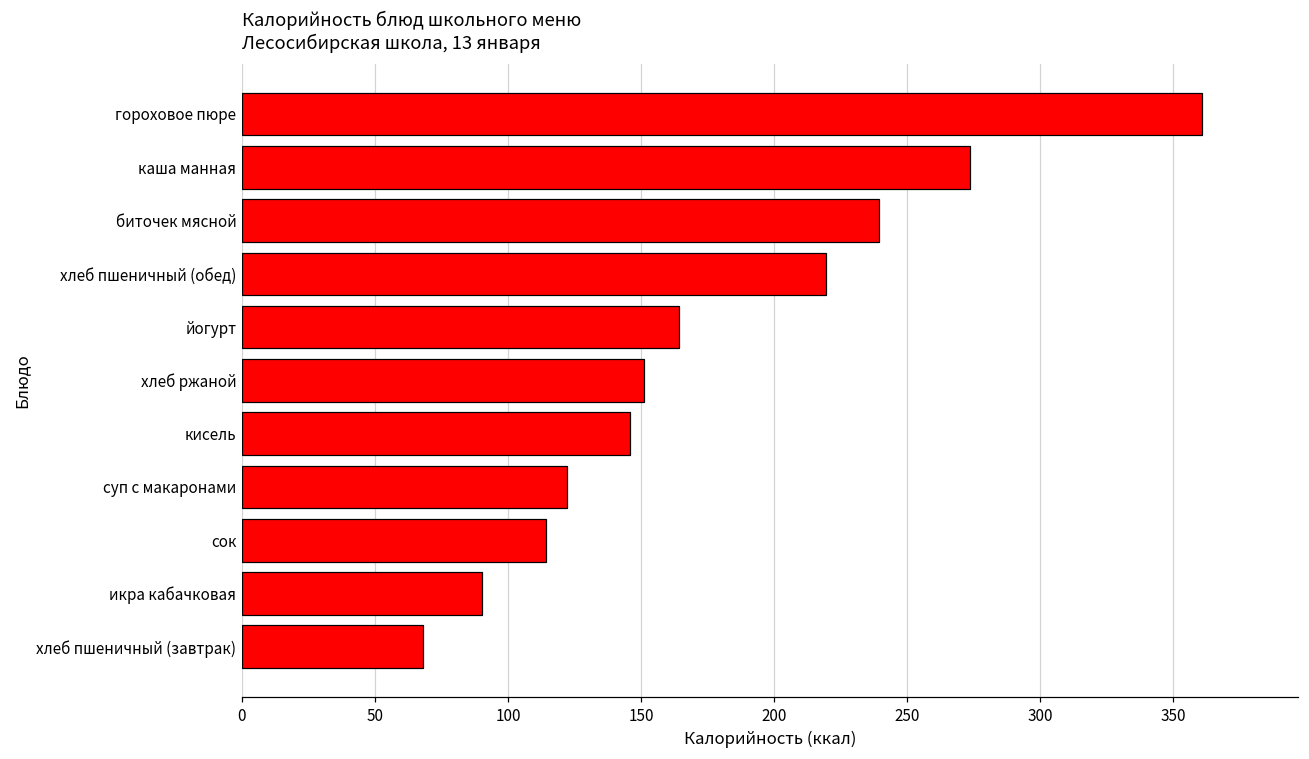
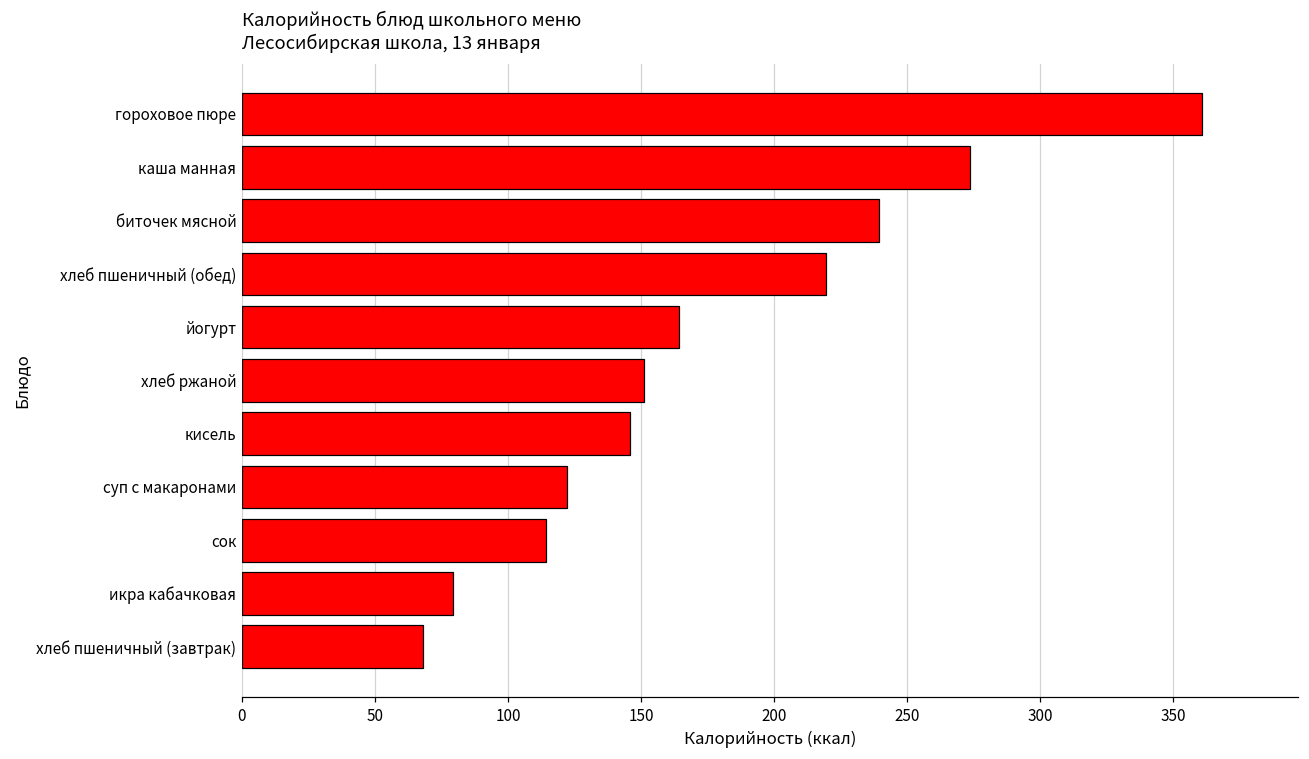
икра кабачковая: 90 -> 79
